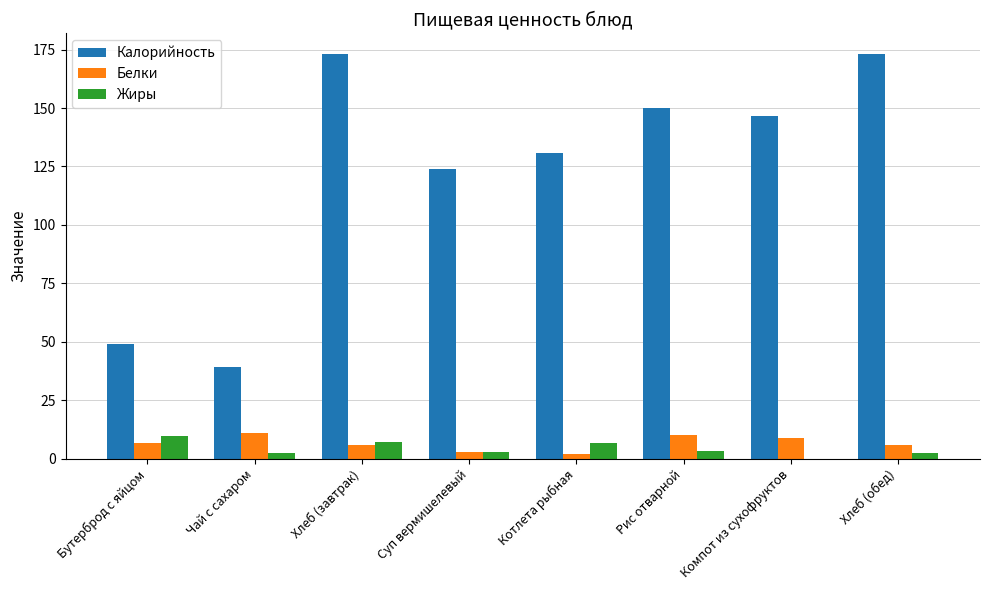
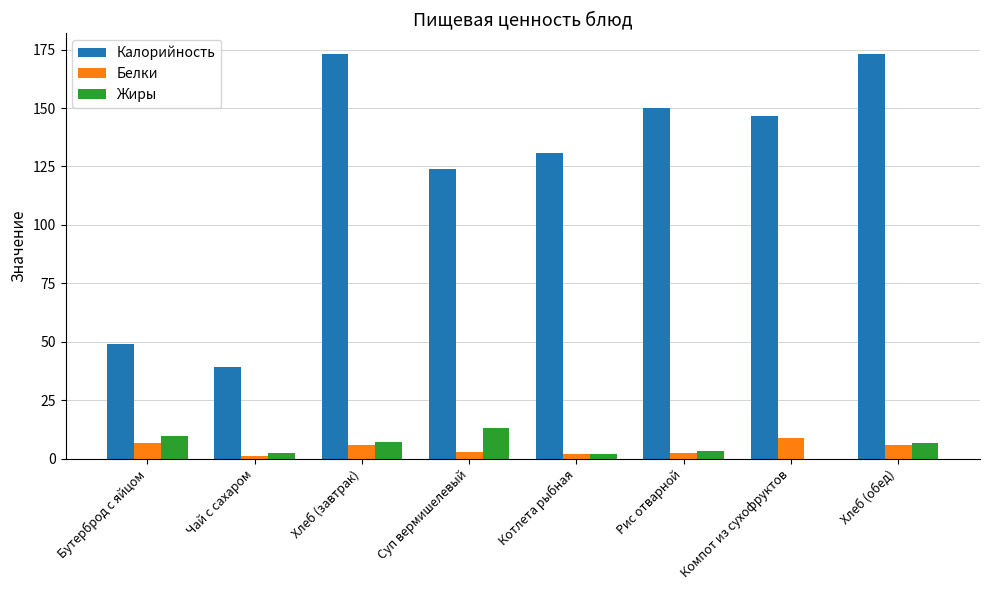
Белки, Чай с сахаром: 11 -> 1
Жиры, Суп вермишелевый: 3 -> 13
Жиры, Котлета рыбная: 7 -> 2
Белки, Рис отварной: 10 -> 3
Жиры, Хлеб (обед): 2 -> 6
